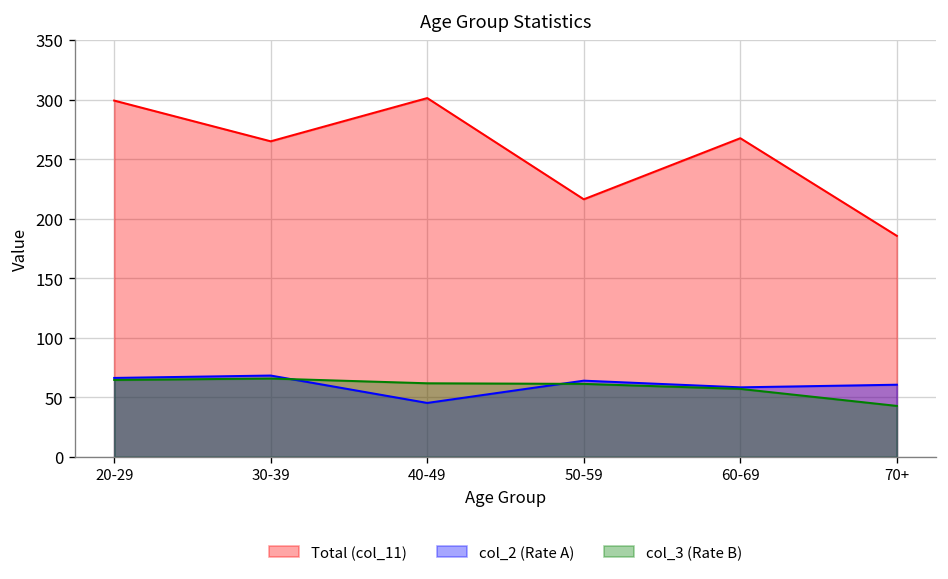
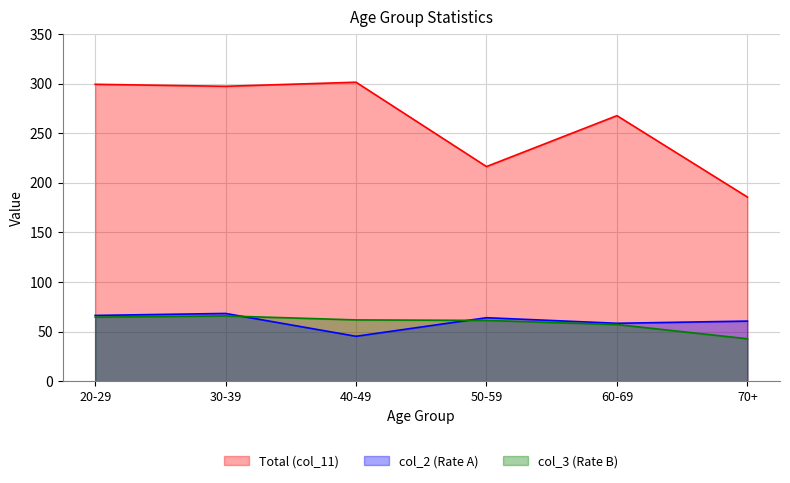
Total (col_11), 30-39: 270 -> 300
